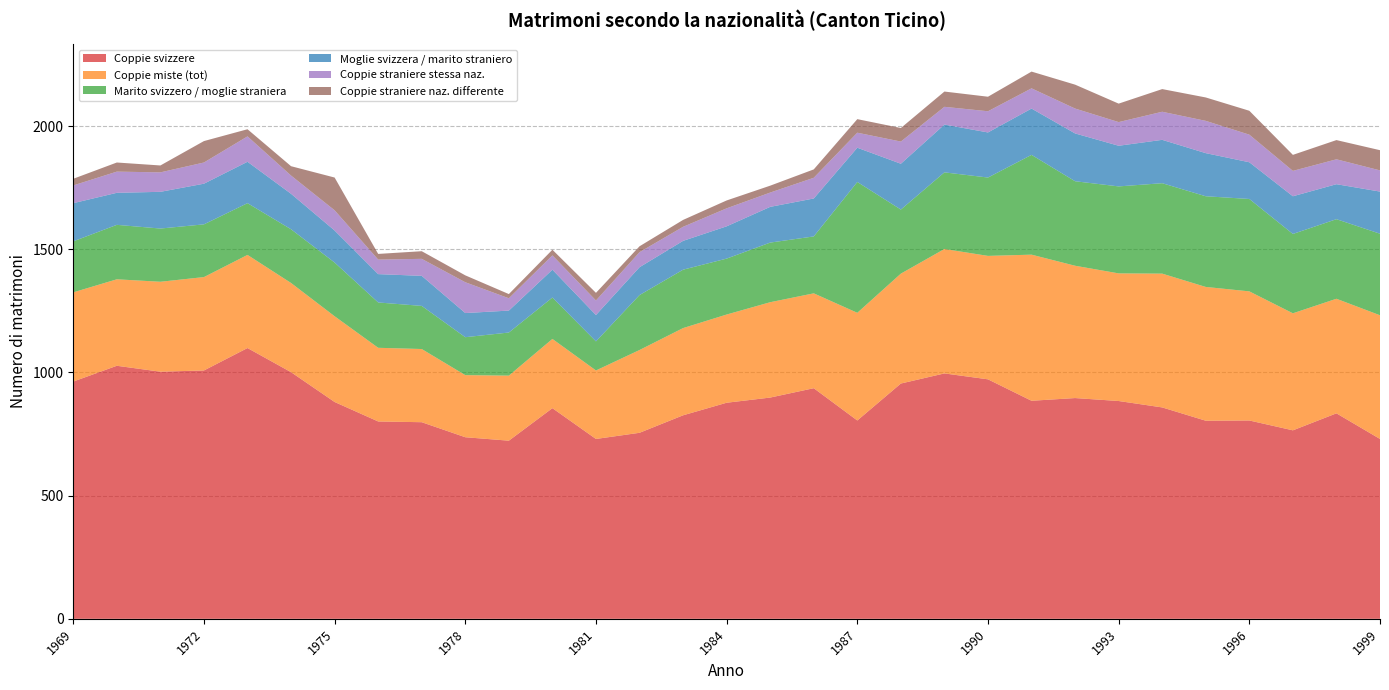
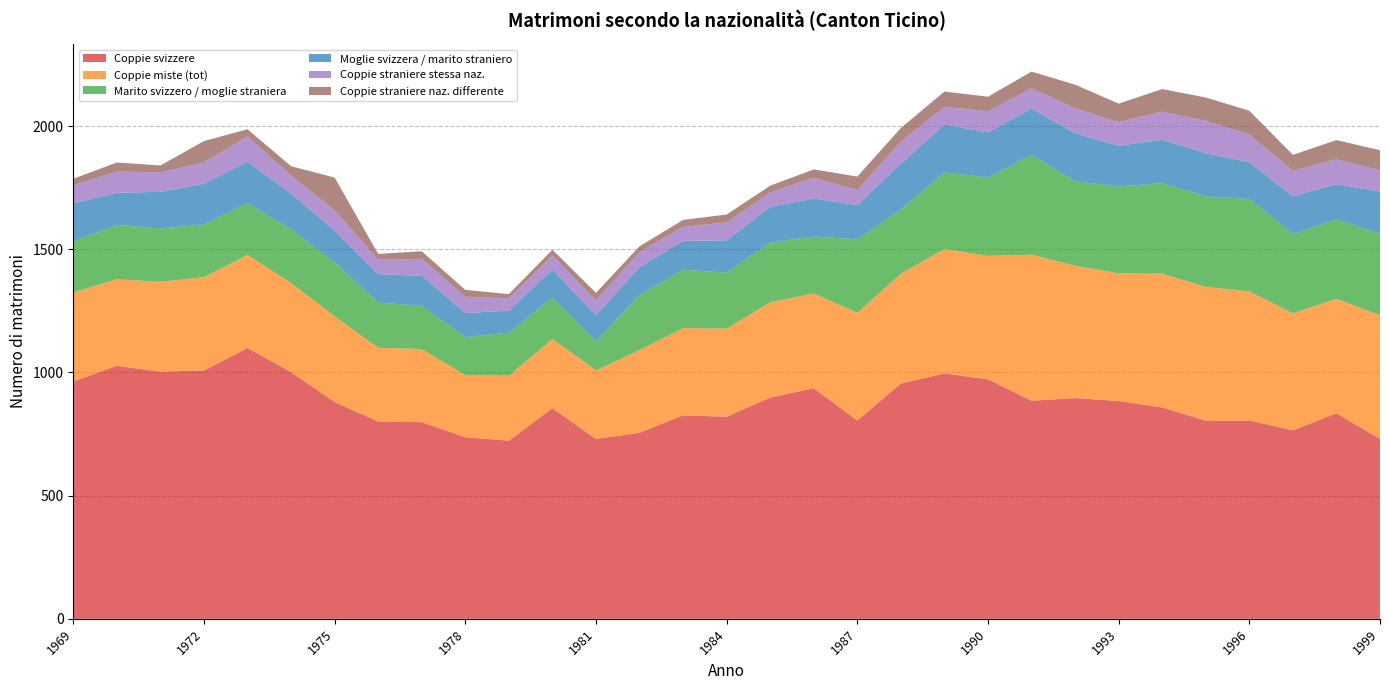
Coppie straniere stessa naz., 1978: 130 -> 70
Coppie svizzere, 1984: 880 -> 820
Marito svizzero / moglie straniera, 1987: 530 -> 300
